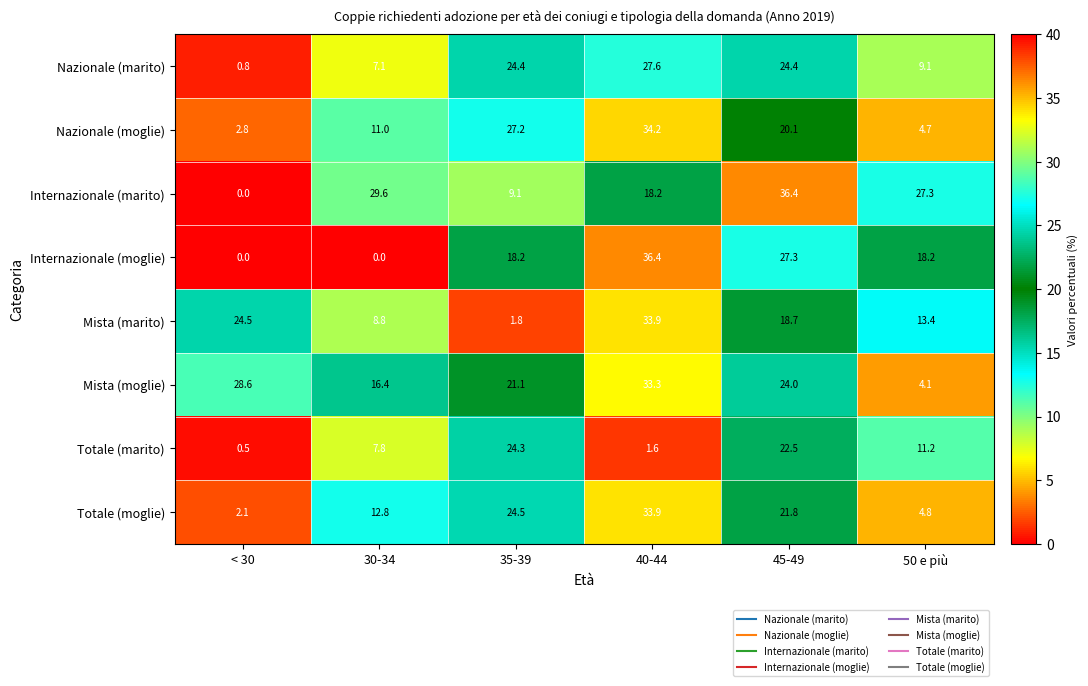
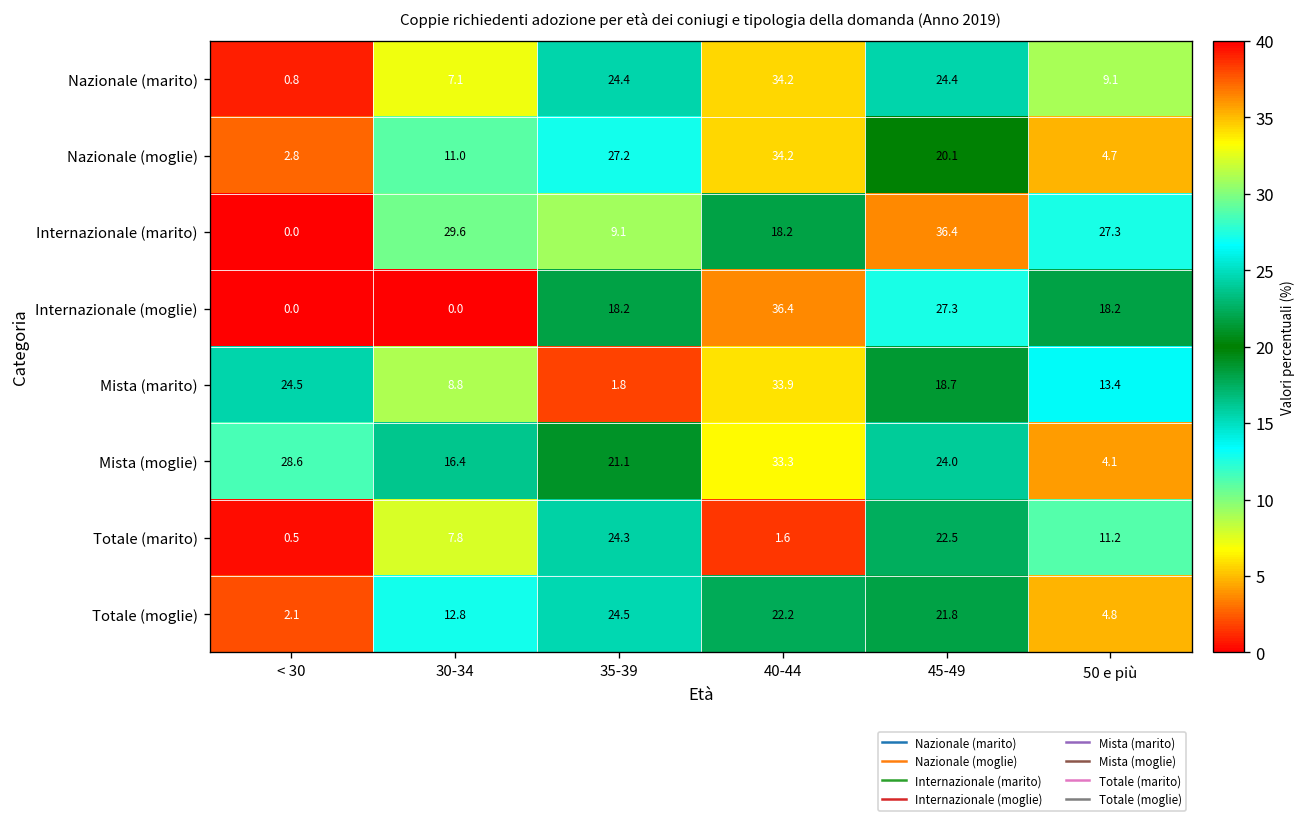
Nazionale (marito), 40-44: 27.6 -> 34.2
Totale (moglie), 40-44: 33.9 -> 22.2
